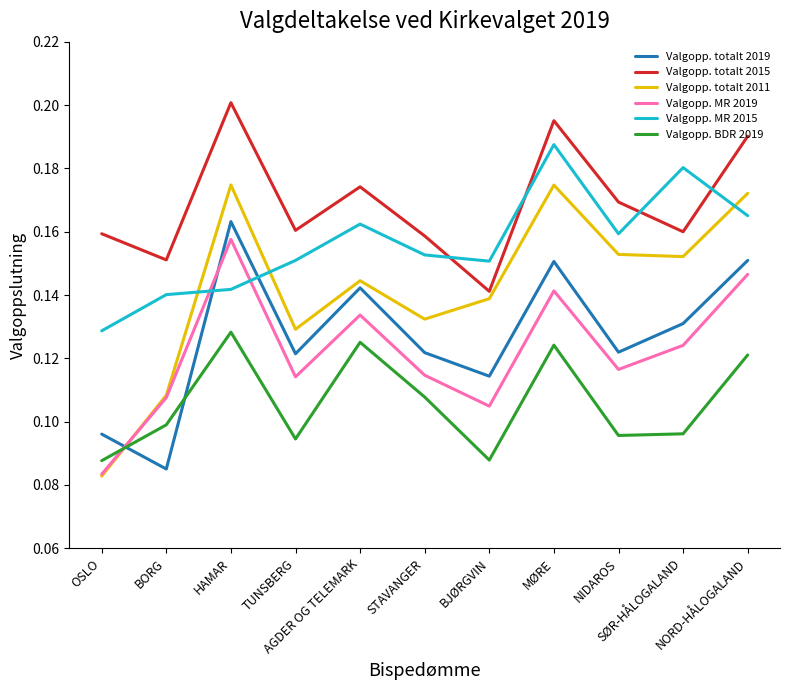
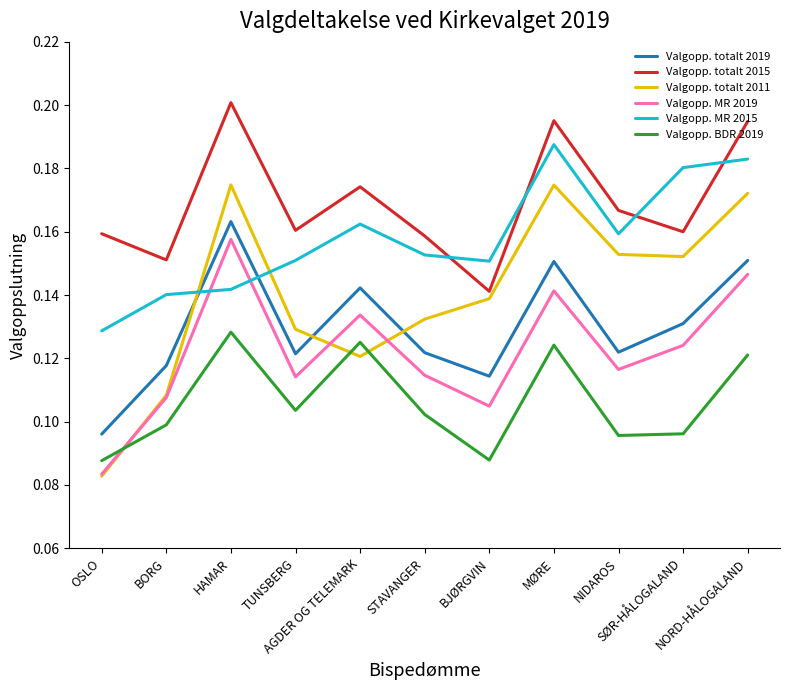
Valgopp. totalt 2019, BORG: 0.085 -> 0.118
Valgopp. BDR 2019, TUNSBERG: 0.095 -> 0.104
Valgopp. totalt 2011, AGDER OG TELEMARK: 0.145 -> 0.121
Valgopp. BDR 2019, STAVANGER: 0.108 -> 0.102
Valgopp. totalt 2015, NIDAROS: 0.169 -> 0.167
Valgopp. totalt 2015, NORD-HÅLOGALAND: 0.190 -> 0.195
Valgopp. MR 2015, NORD-HÅLOGALAND: 0.165 -> 0.183
